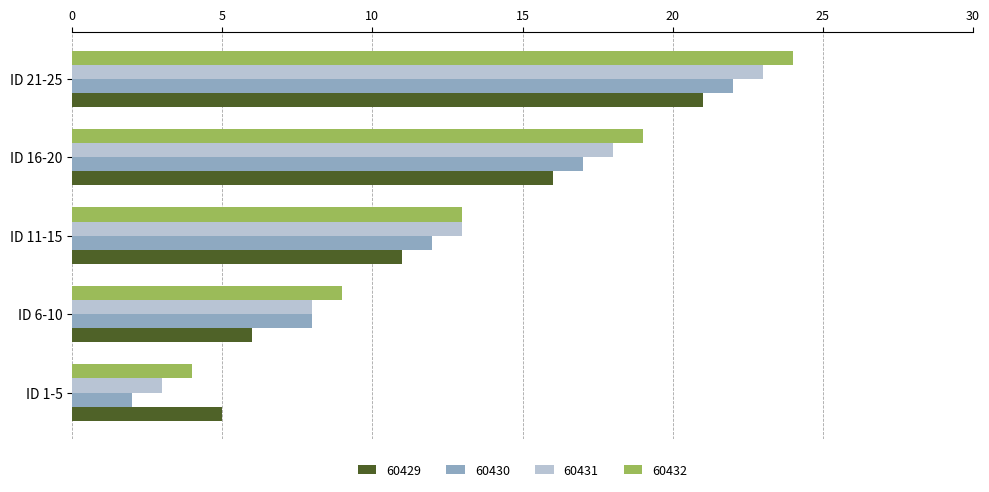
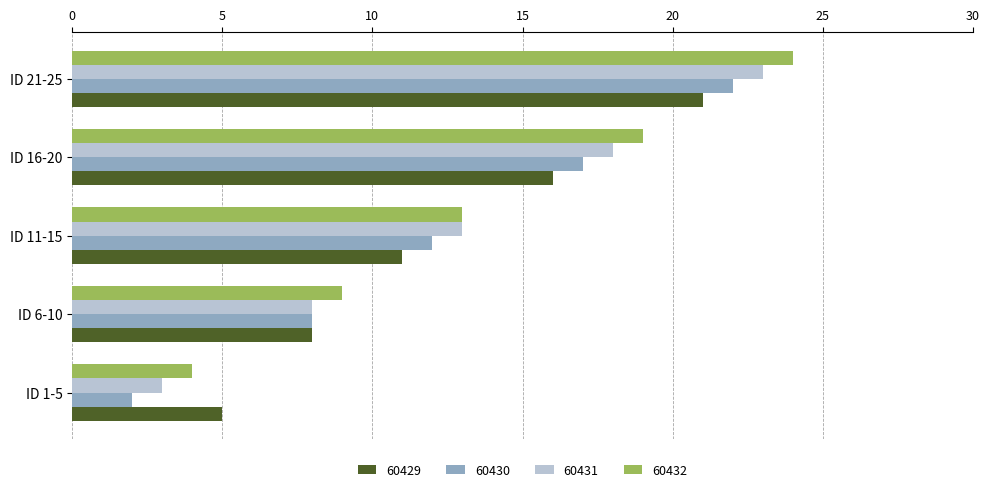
60429, ID 6-10: 6 -> 8
